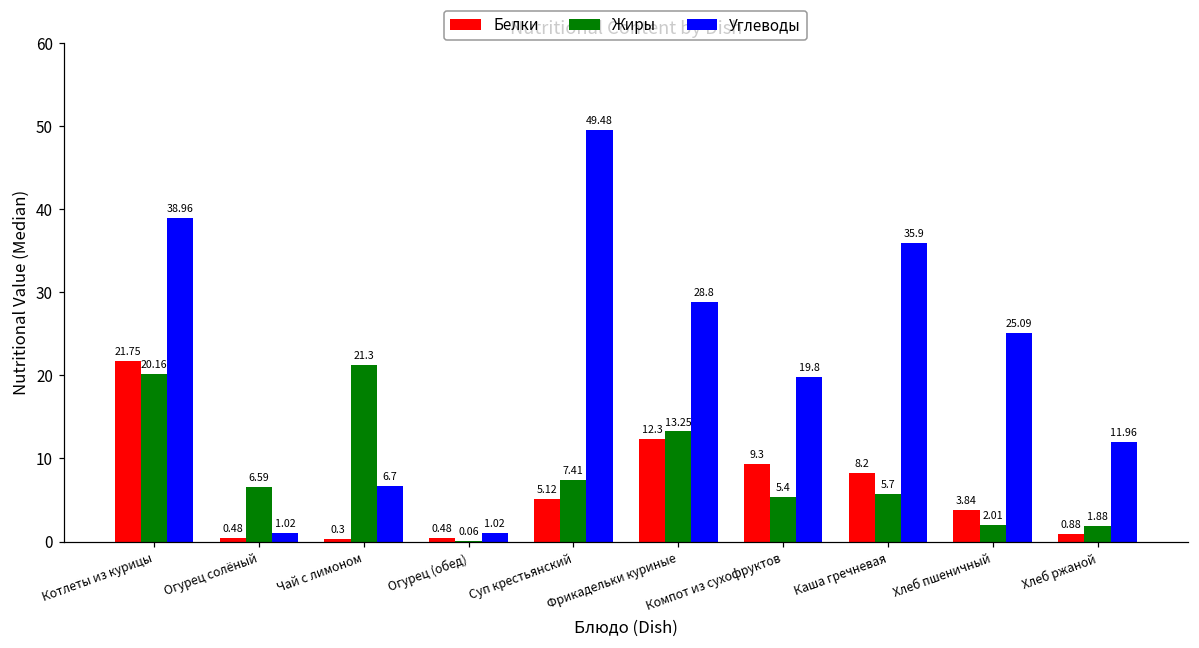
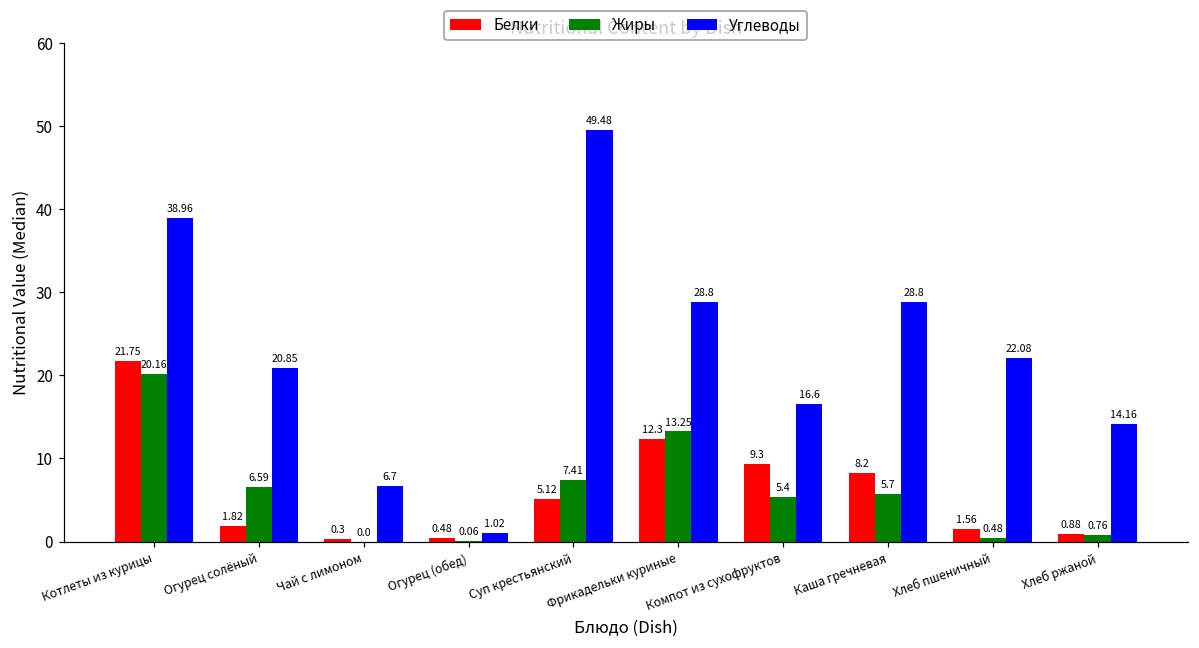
Белки, Огурец солёный: 0.48 -> 1.82
Углеводы, Огурец солёный: 1.02 -> 20.85
Жиры, Чай с лимоном: 21.3 -> 0.0
Углеводы, Компот из сухофруктов: 19.8 -> 16.6
Углеводы, Каша гречневая: 35.9 -> 28.8
Белки, Хлеб пшеничный: 3.84 -> 1.56
Жиры, Хлеб пшеничный: 2.01 -> 0.48
Углеводы, Хлеб пшеничный: 25.09 -> 22.08
Жиры, Хлеб ржаной: 1.88 -> 0.76
Углеводы, Хлеб ржаной: 11.96 -> 14.16
